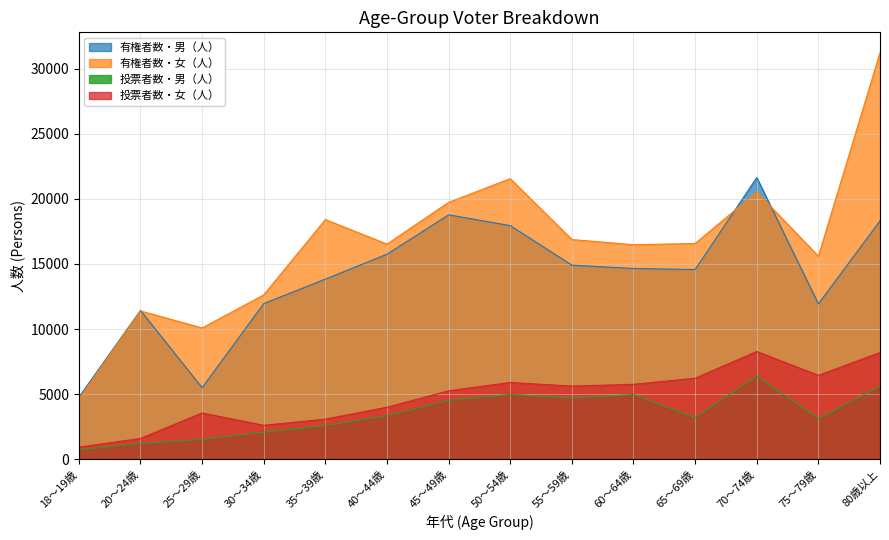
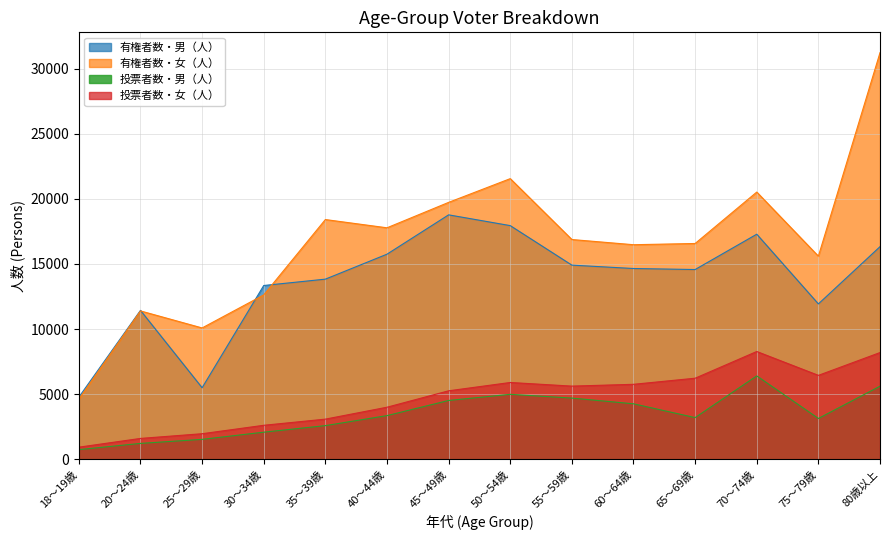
投票者数・女（人）, 25～29歳: 3600 -> 2000
有権者数・男（人）, 30～34歳: 12000 -> 13300
有権者数・女（人）, 40～44歳: 16500 -> 17800
投票者数・男（人）, 60～64歳: 5000 -> 4300
有権者数・男（人）, 70～74歳: 21600 -> 17300
有権者数・男（人）, 80歳以上: 18300 -> 16300
